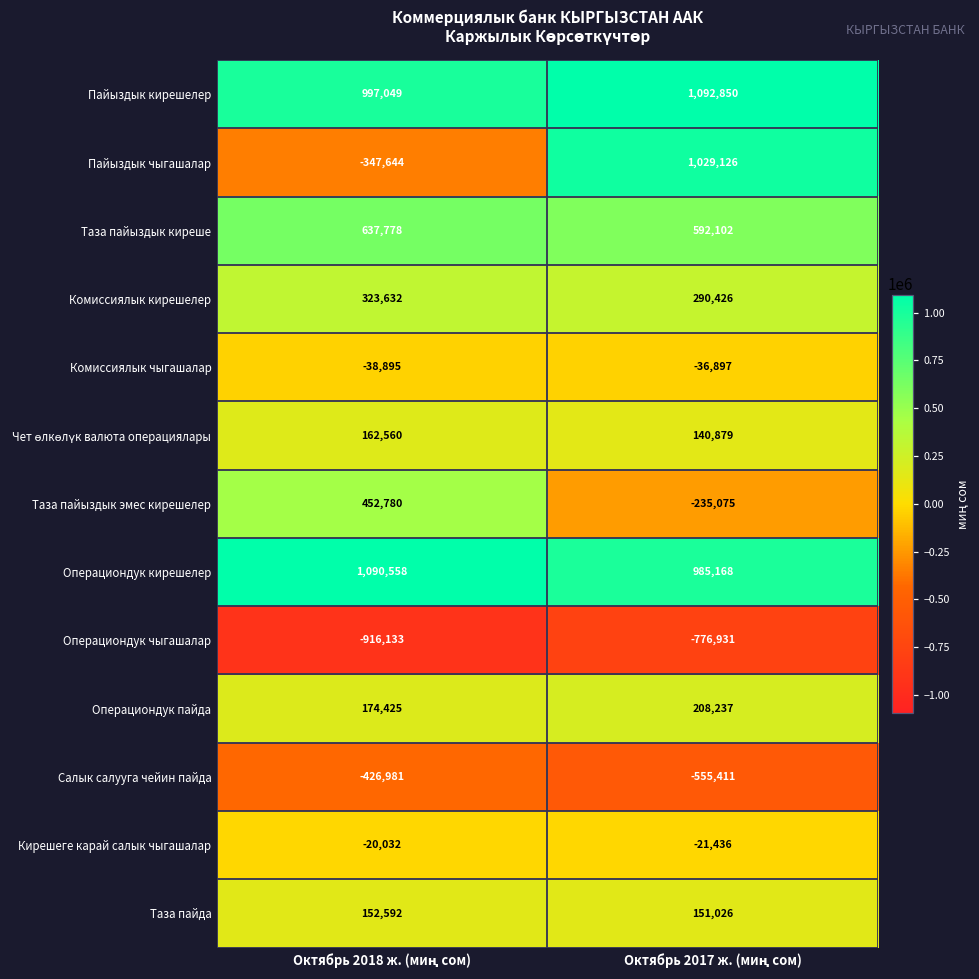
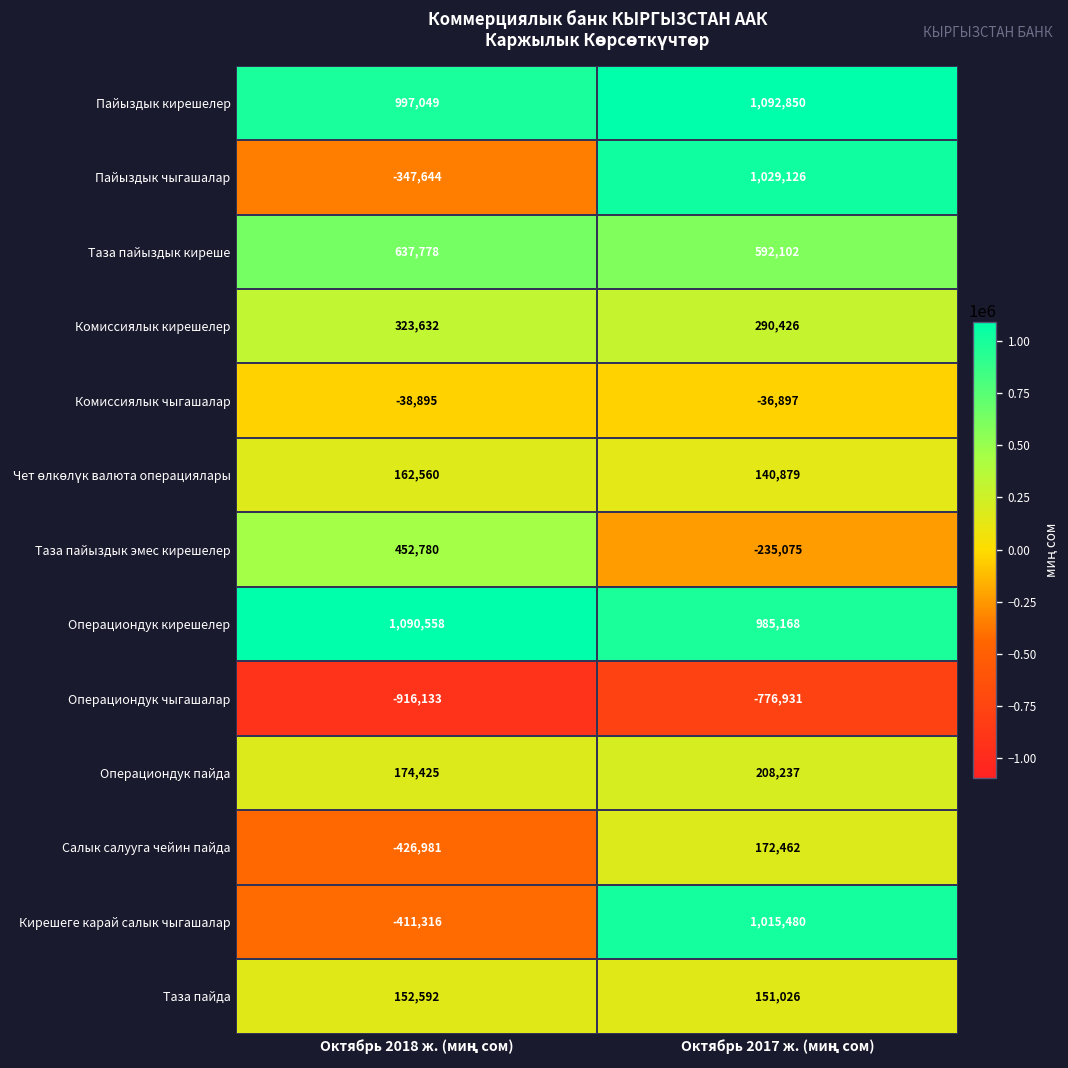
Салык салууга чейин пайда, Октябрь 2017 ж. (миң сом): -555,411 -> 172,462
Кирешеге карай салык чыгашалар, Октябрь 2018 ж. (миң сом): -20,032 -> -411,316
Кирешеге карай салык чыгашалар, Октябрь 2017 ж. (миң сом): -21,436 -> 1,015,480
